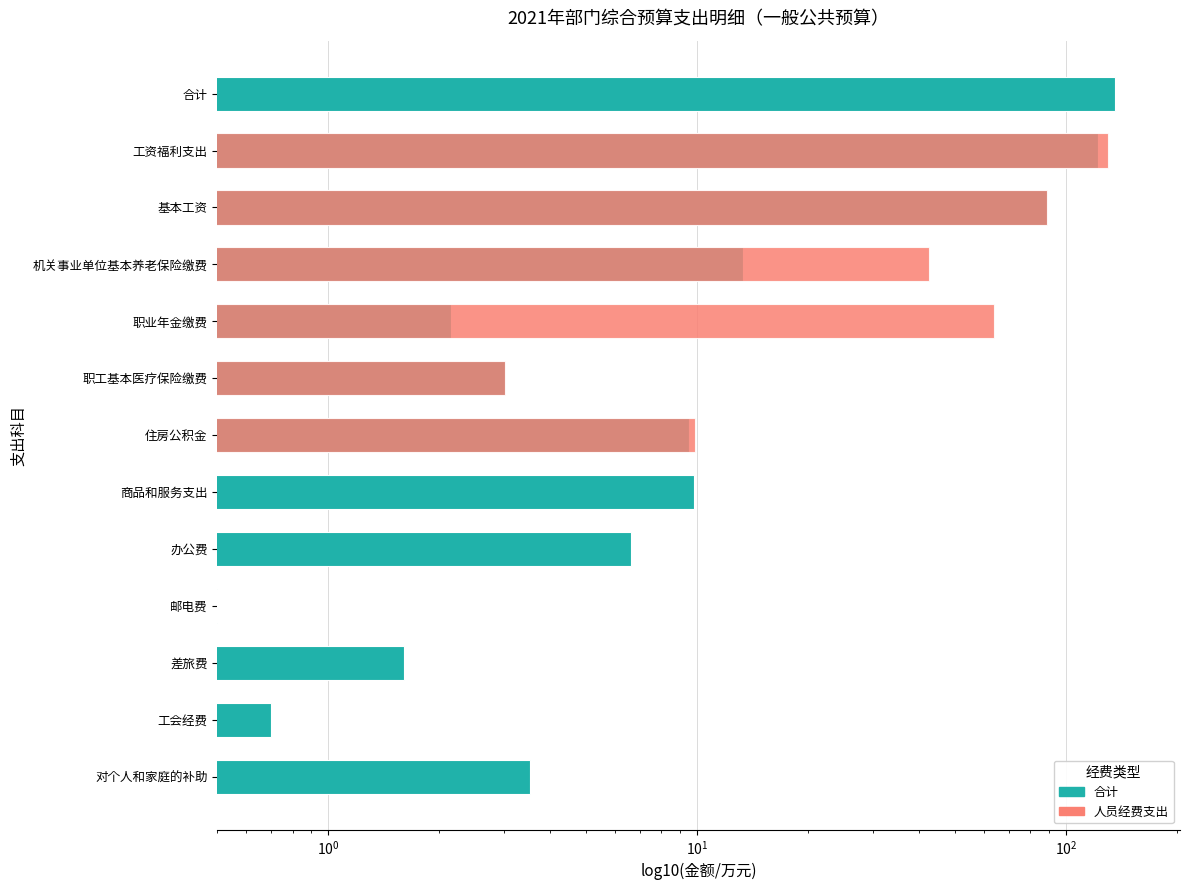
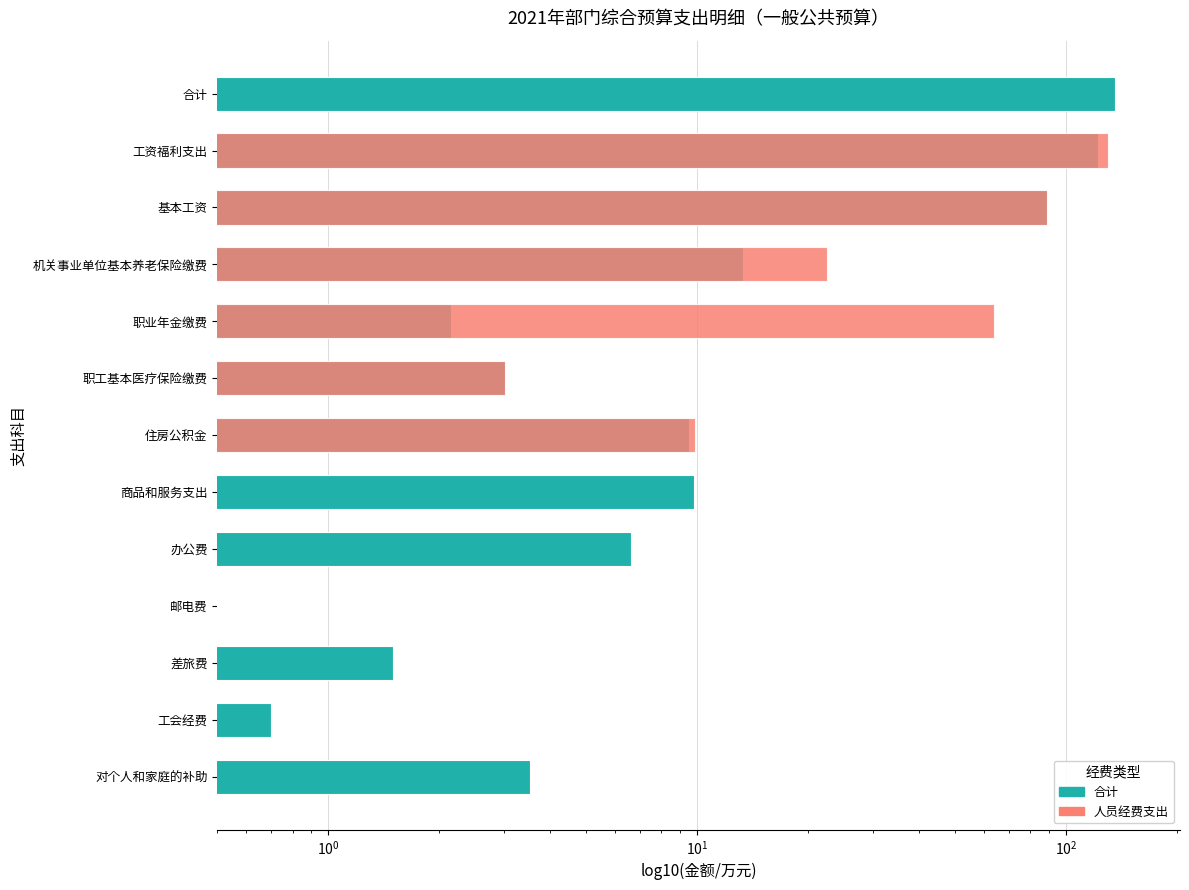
人员经费支出, 机关事业单位基本养老保险缴费: 43 -> 22
合计, 差旅费: 1.6 -> 1.5
